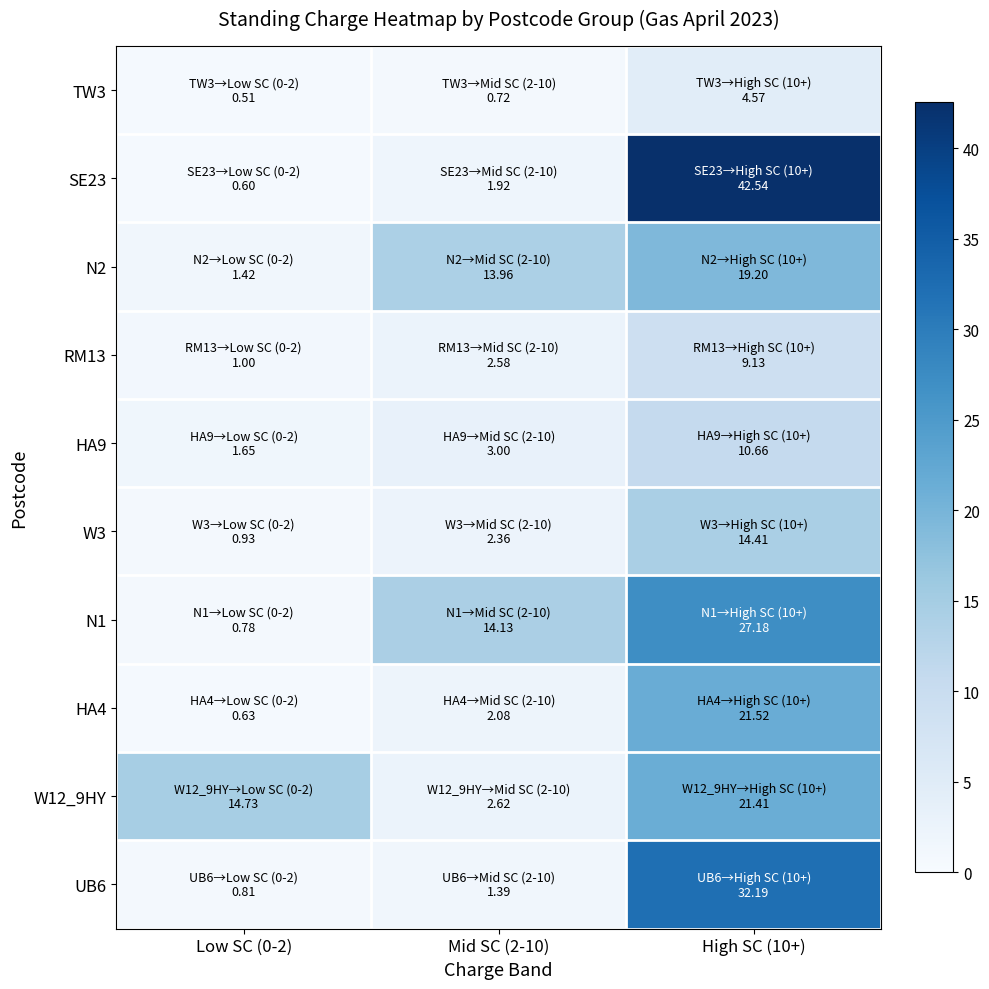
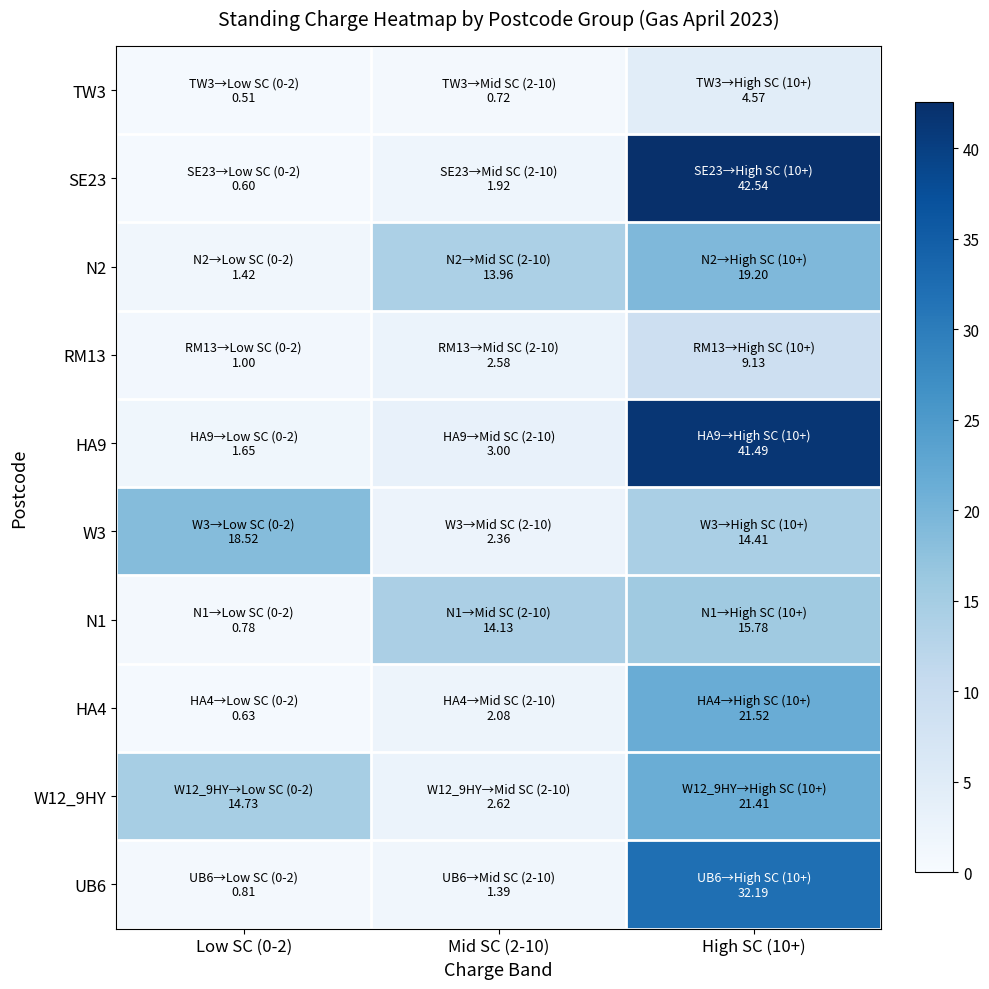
HA9, High SC (10+): 10.66 -> 41.49
W3, Low SC (0-2): 0.93 -> 18.52
N1, High SC (10+): 27.18 -> 15.78
